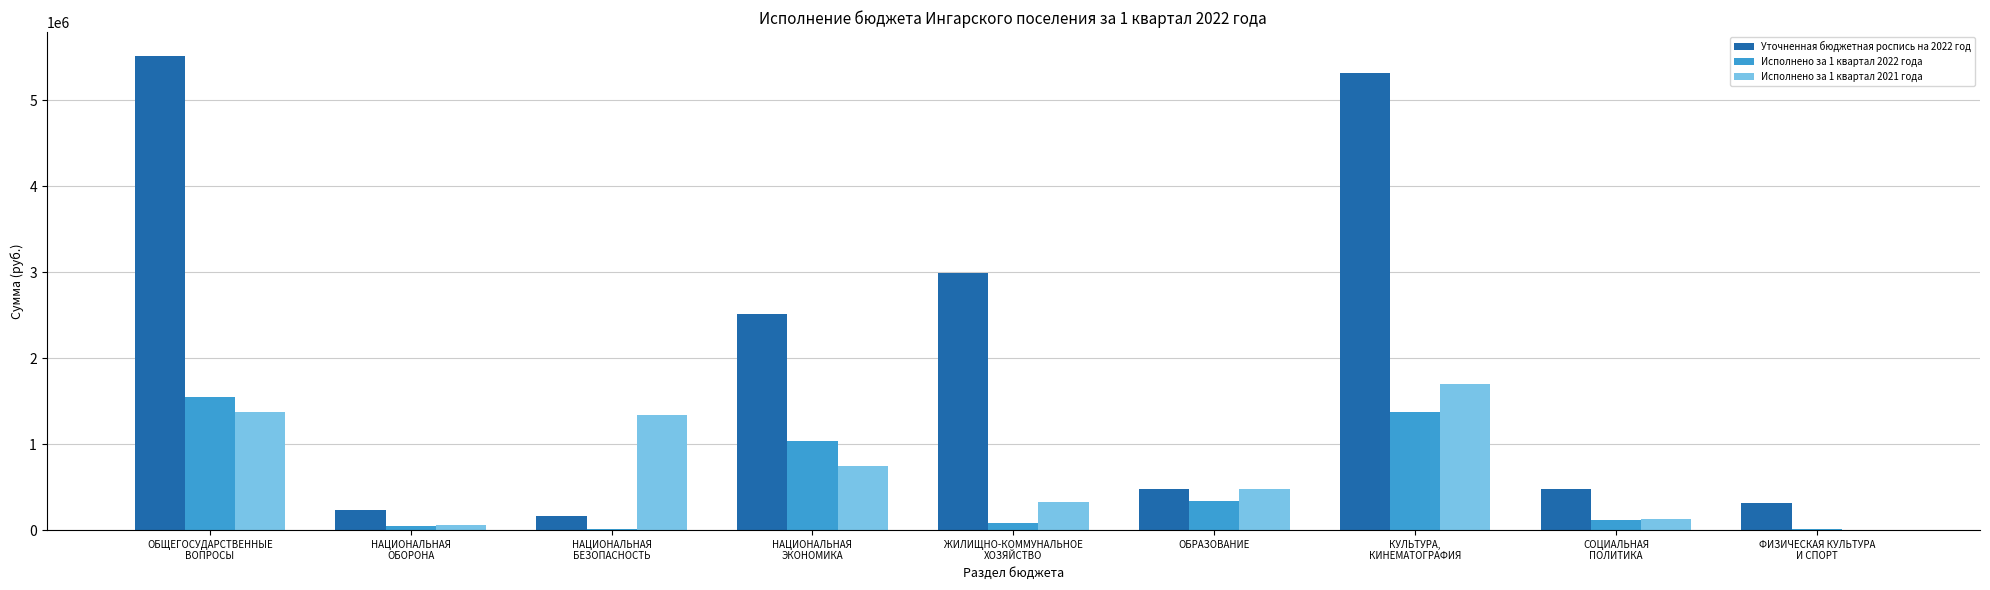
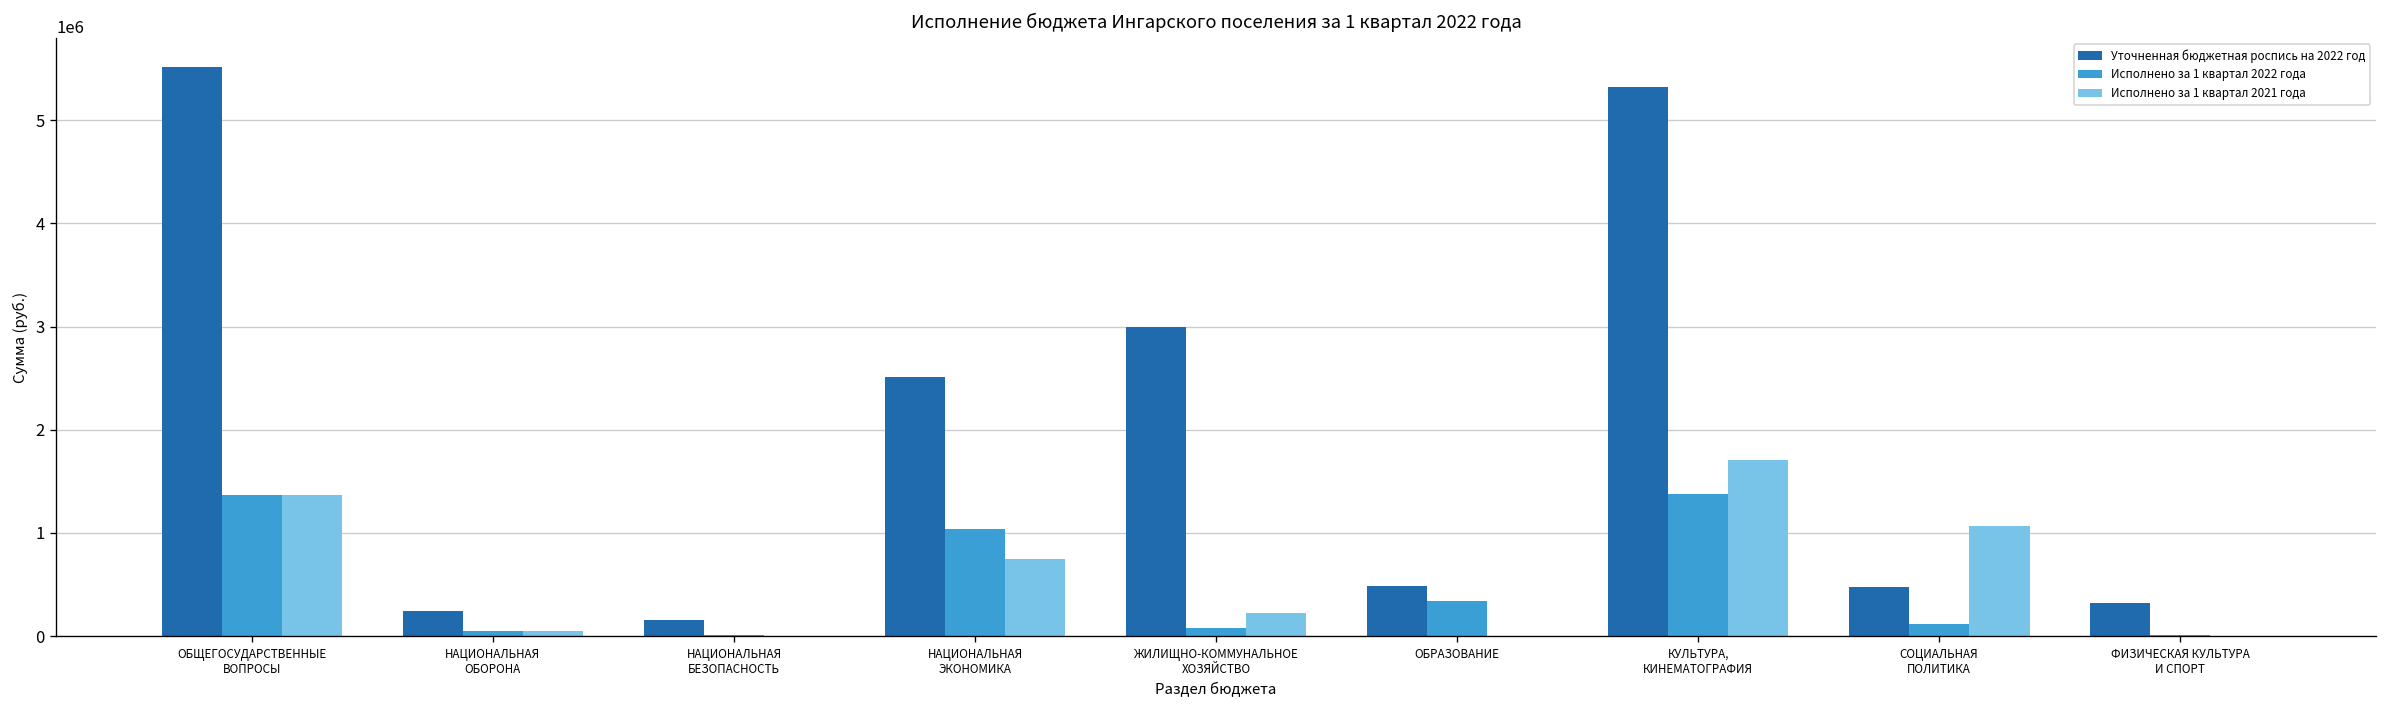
Исполнено за 1 квартал 2022 года, ОБЩЕГОСУДАРСТВЕННЫЕ ВОПРОСЫ: 1600000 -> 1400000
Исполнено за 1 квартал 2021 года, НАЦИОНАЛЬНАЯ БЕЗОПАСНОСТЬ: 1300000 -> 0
Исполнено за 1 квартал 2021 года, ЖИЛИЩНО-КОММУНАЛЬНОЕ ХОЗЯЙСТВО: 300000 -> 200000
Исполнено за 1 квартал 2021 года, ОБРАЗОВАНИЕ: 500000 -> 0
Исполнено за 1 квартал 2021 года, СОЦИАЛЬНАЯ ПОЛИТИКА: 100000 -> 1100000
